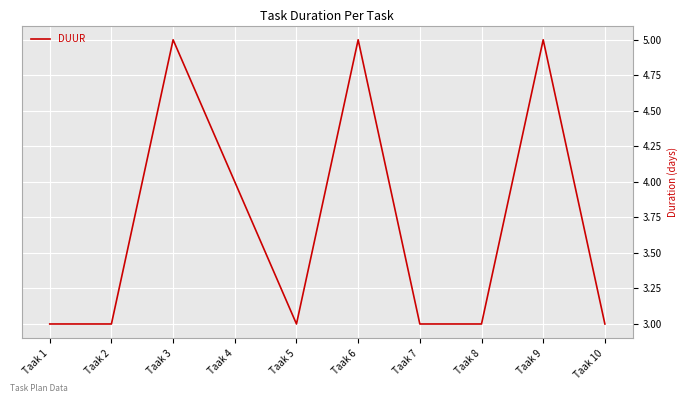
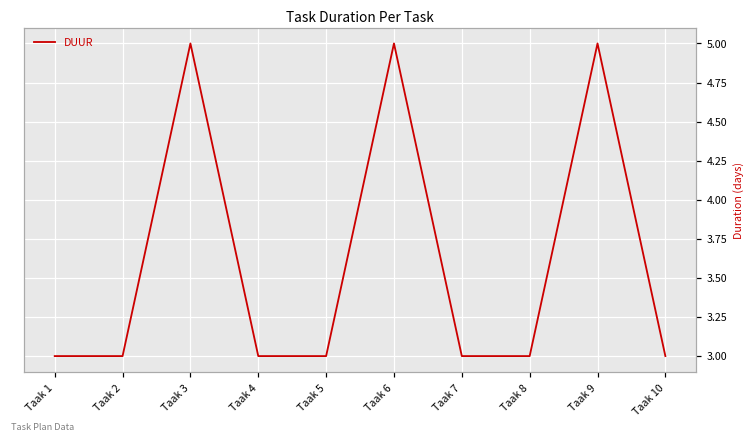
Taak 4: 4 -> 3
